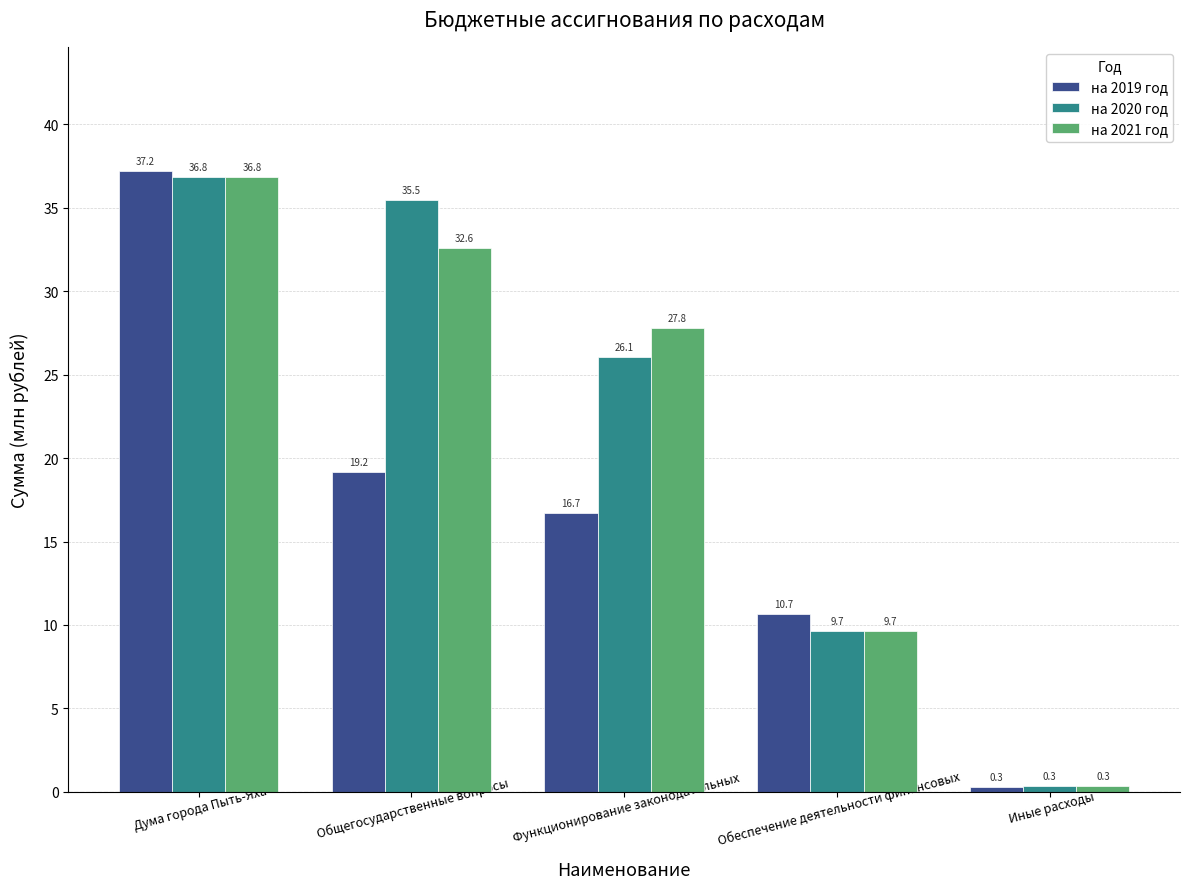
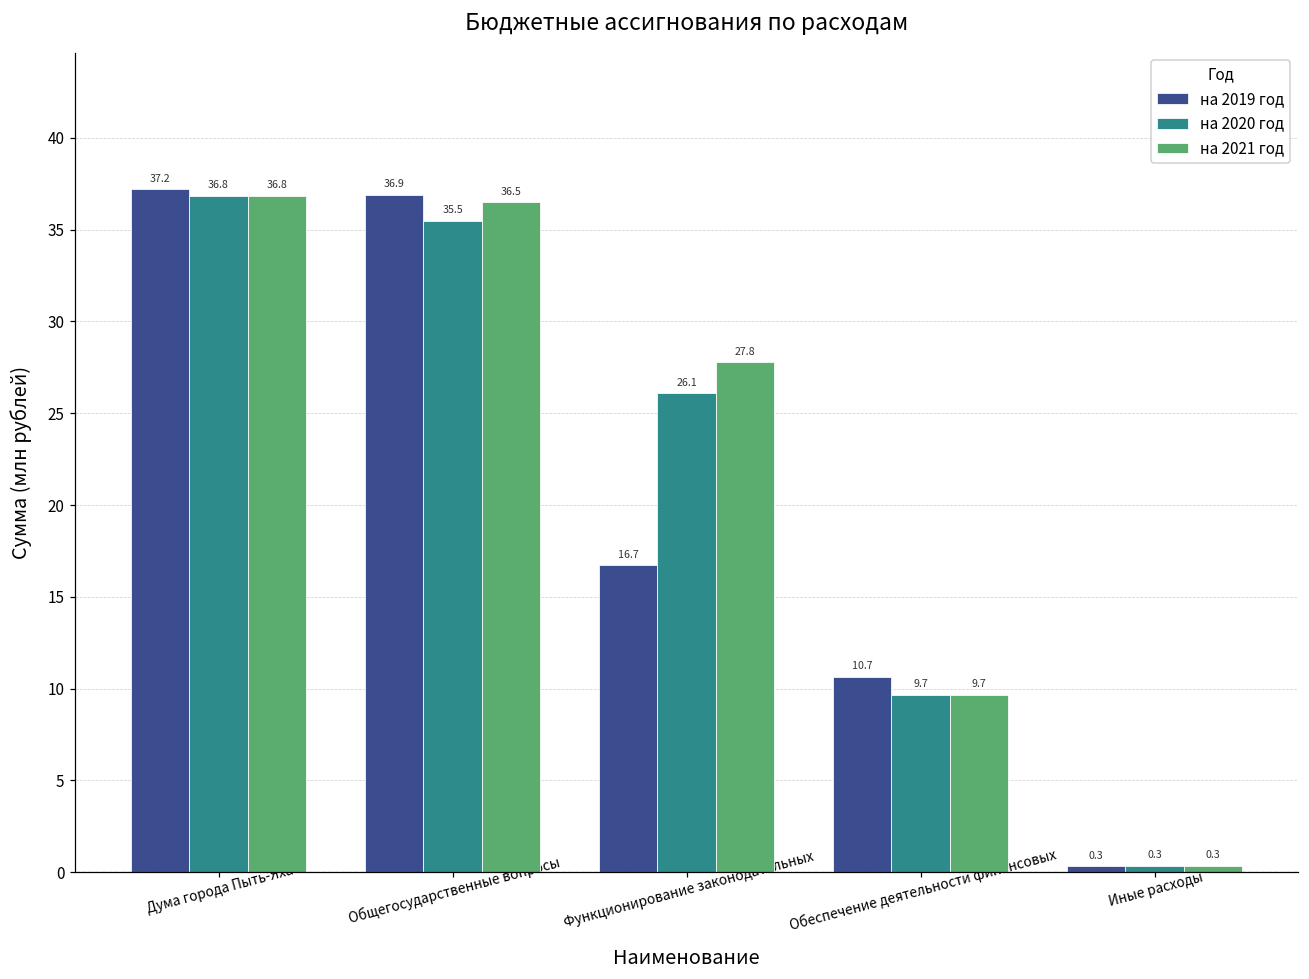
на 2019 год, Общегосударственные вопросы: 19.2 -> 36.9
на 2021 год, Общегосударственные вопросы: 32.6 -> 36.5
